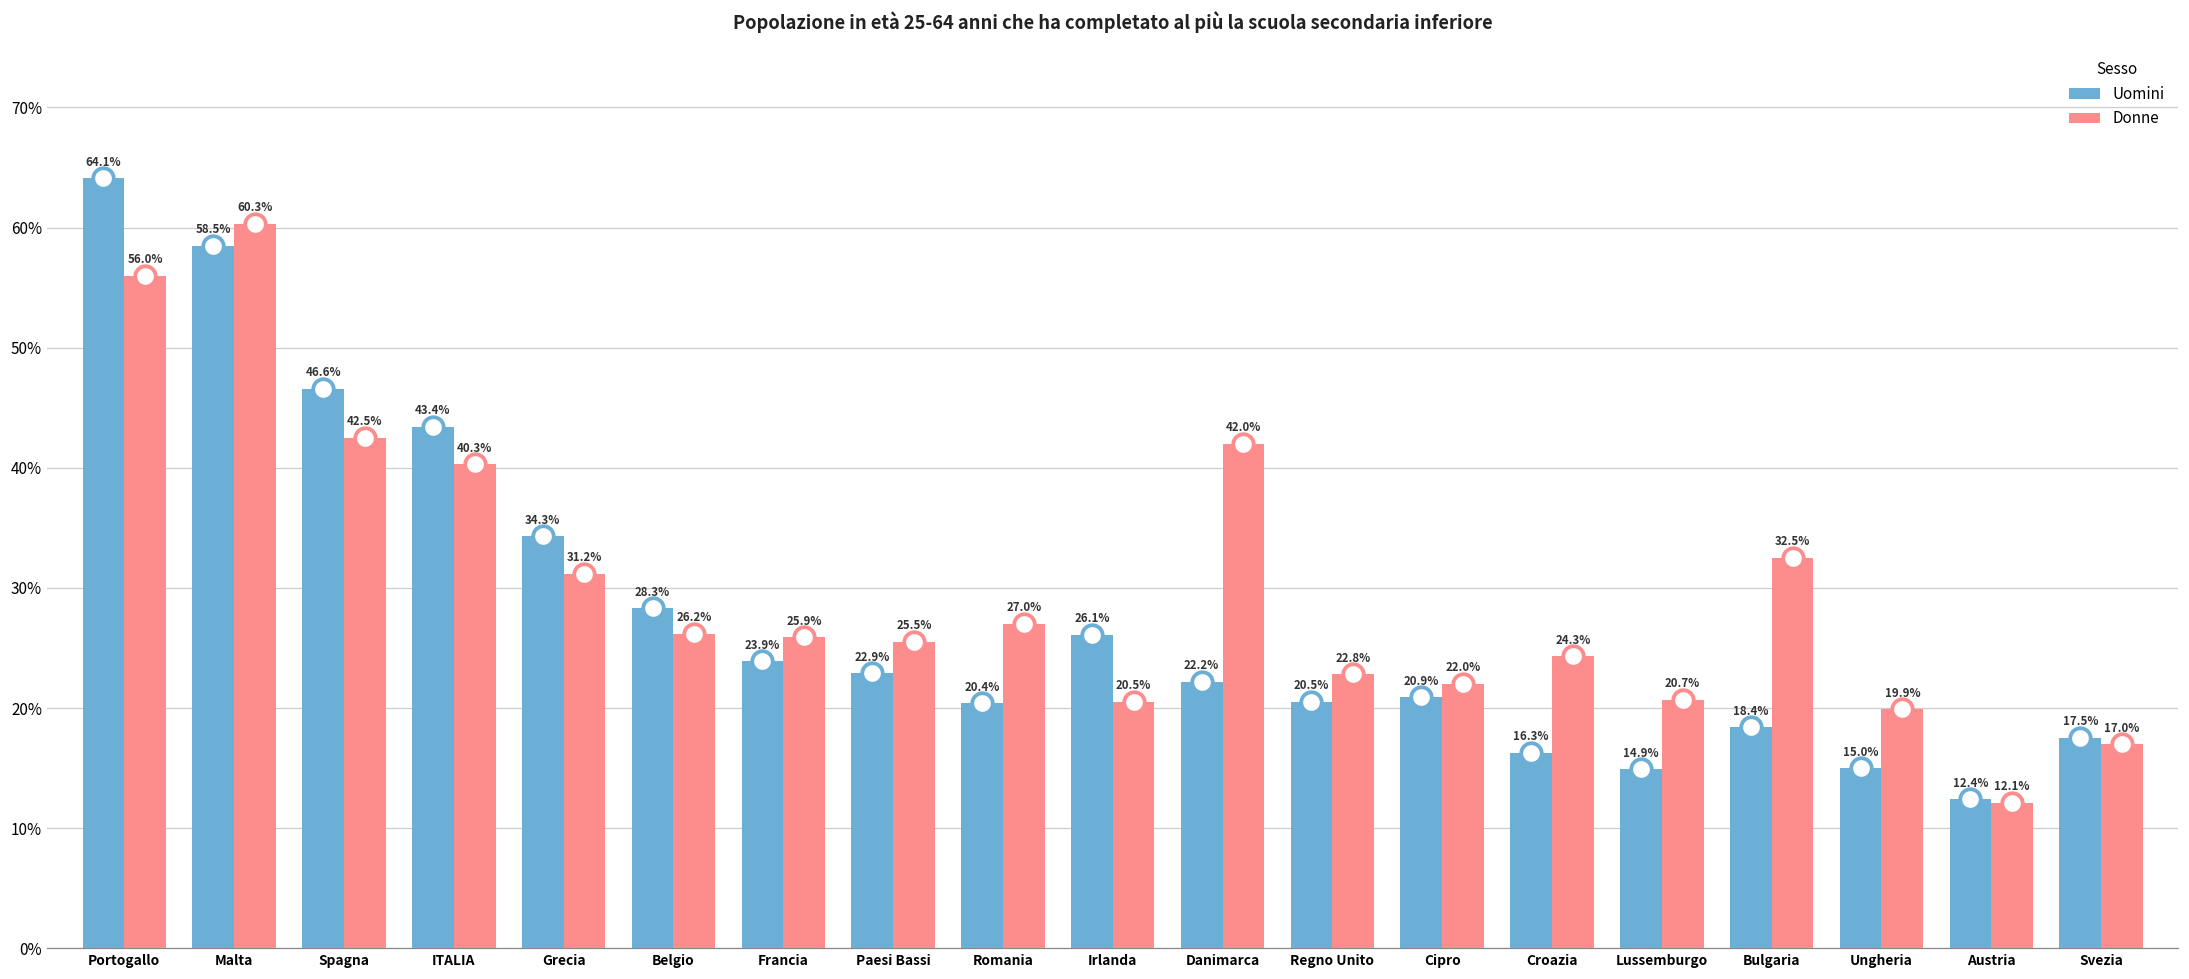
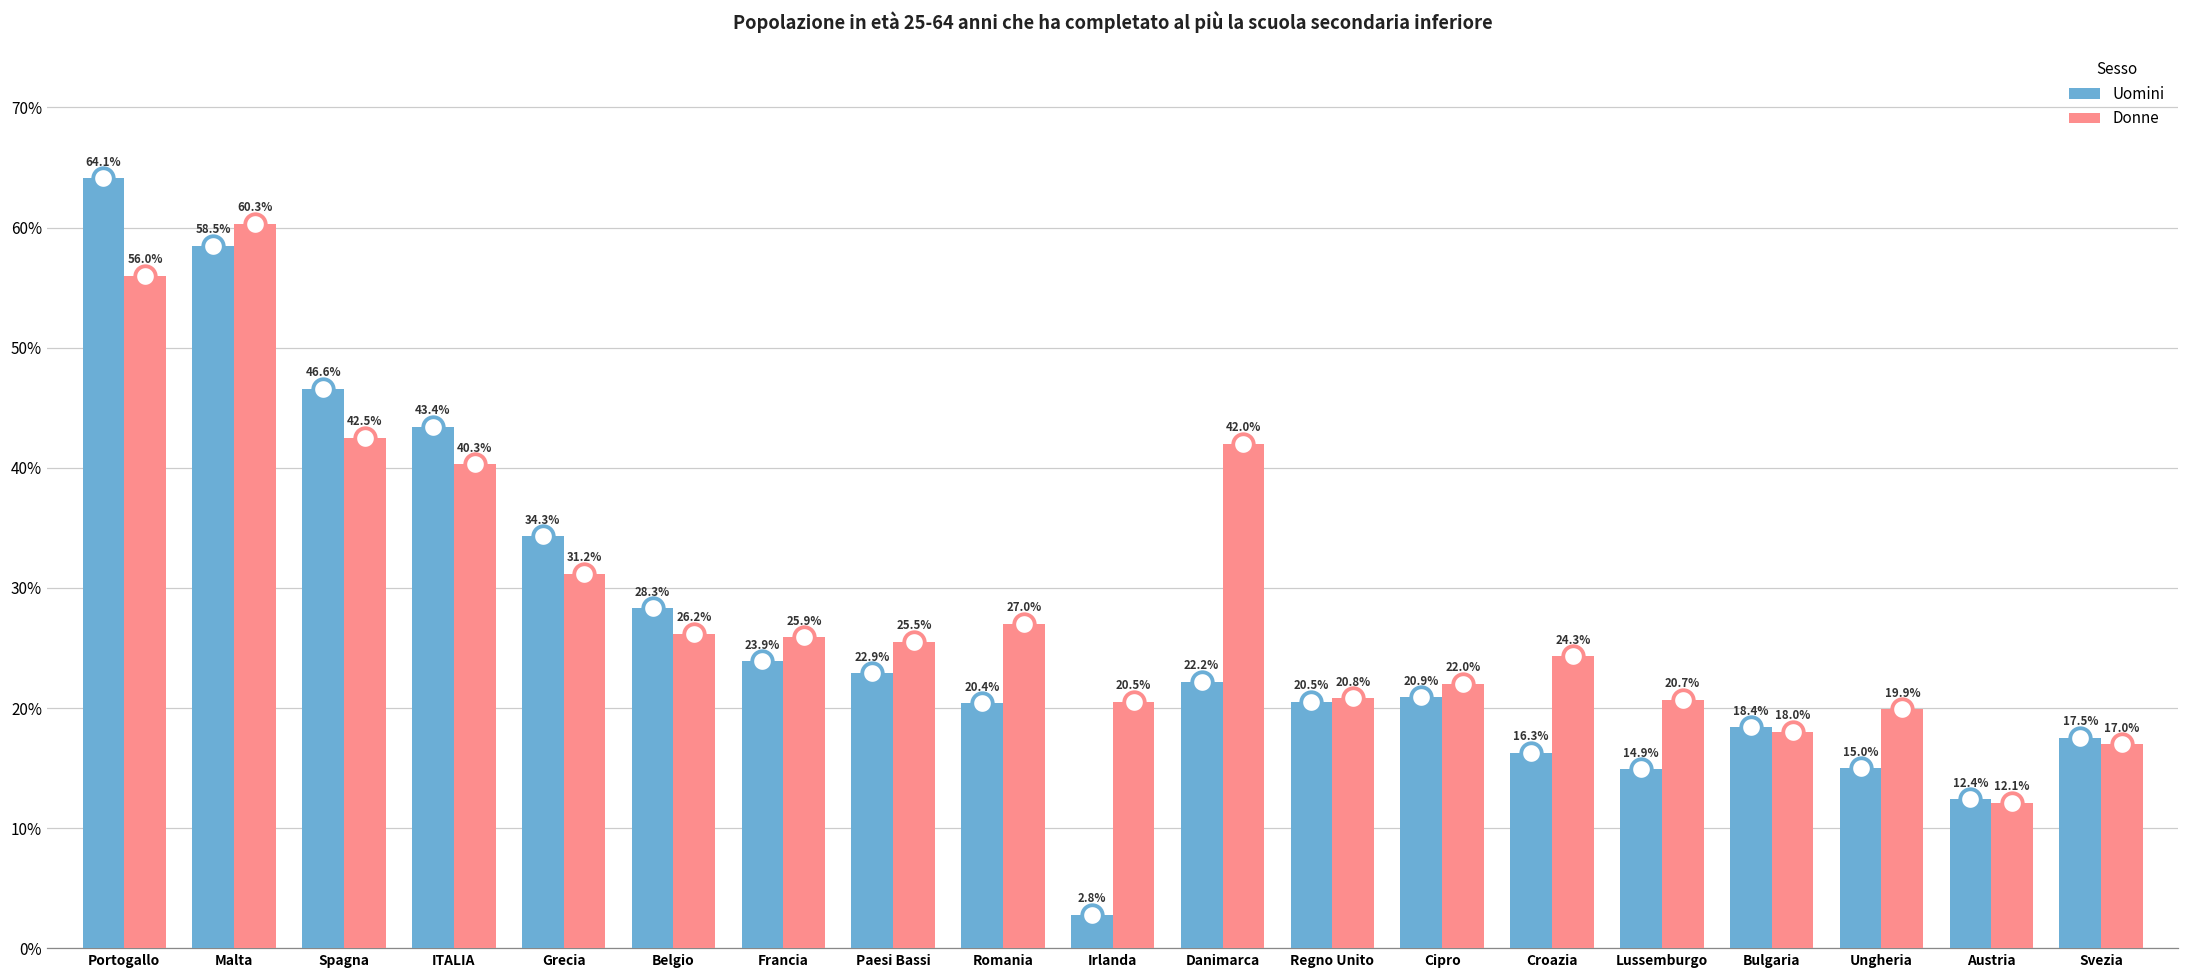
Uomini, Irlanda: 26.1% -> 2.8%
Donne, Regno Unito: 22.8% -> 20.8%
Donne, Bulgaria: 32.5% -> 18.0%
